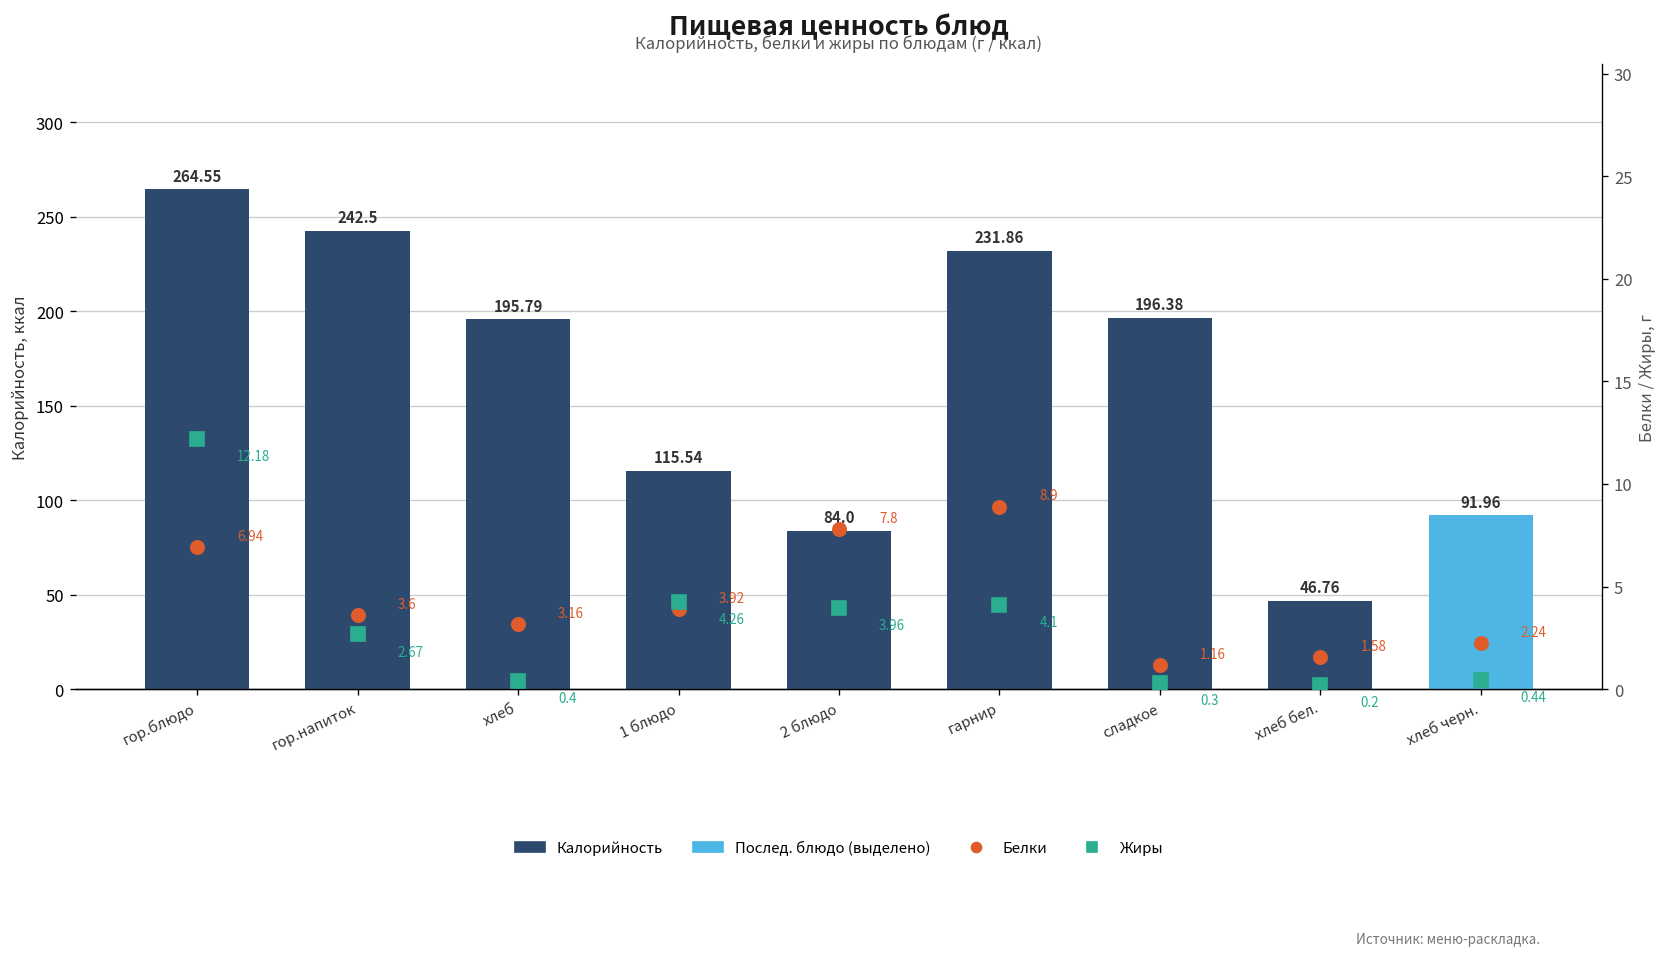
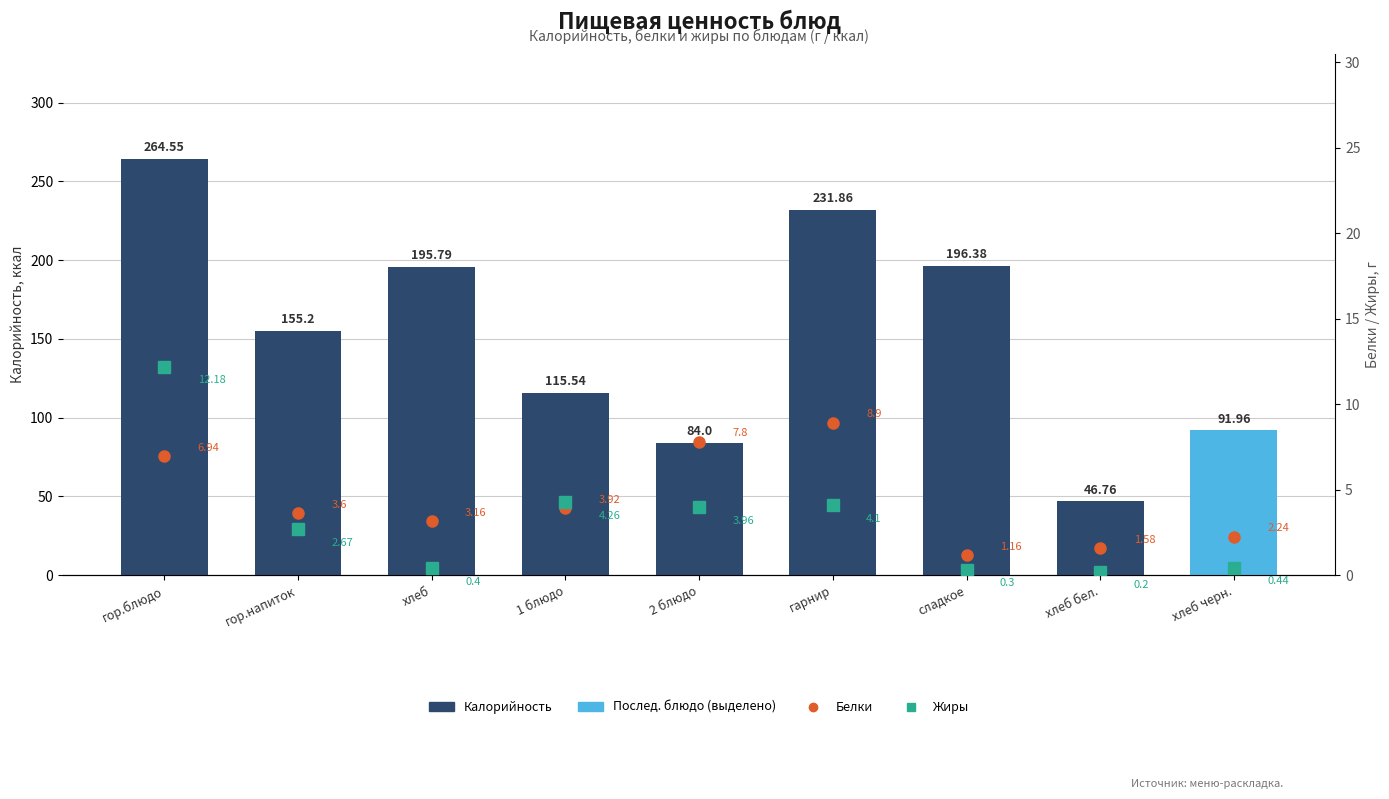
Калорийность, гор.напиток: 242.5 -> 155.2
